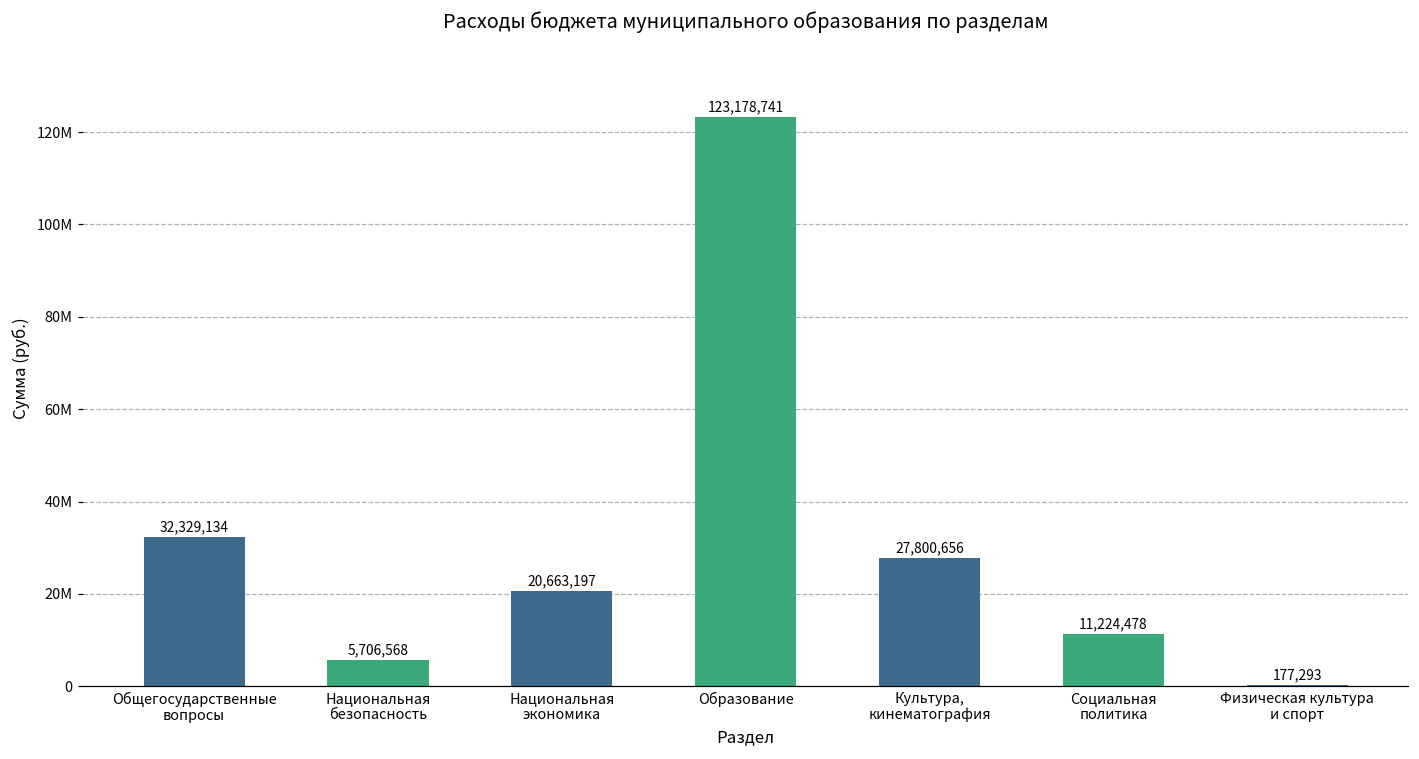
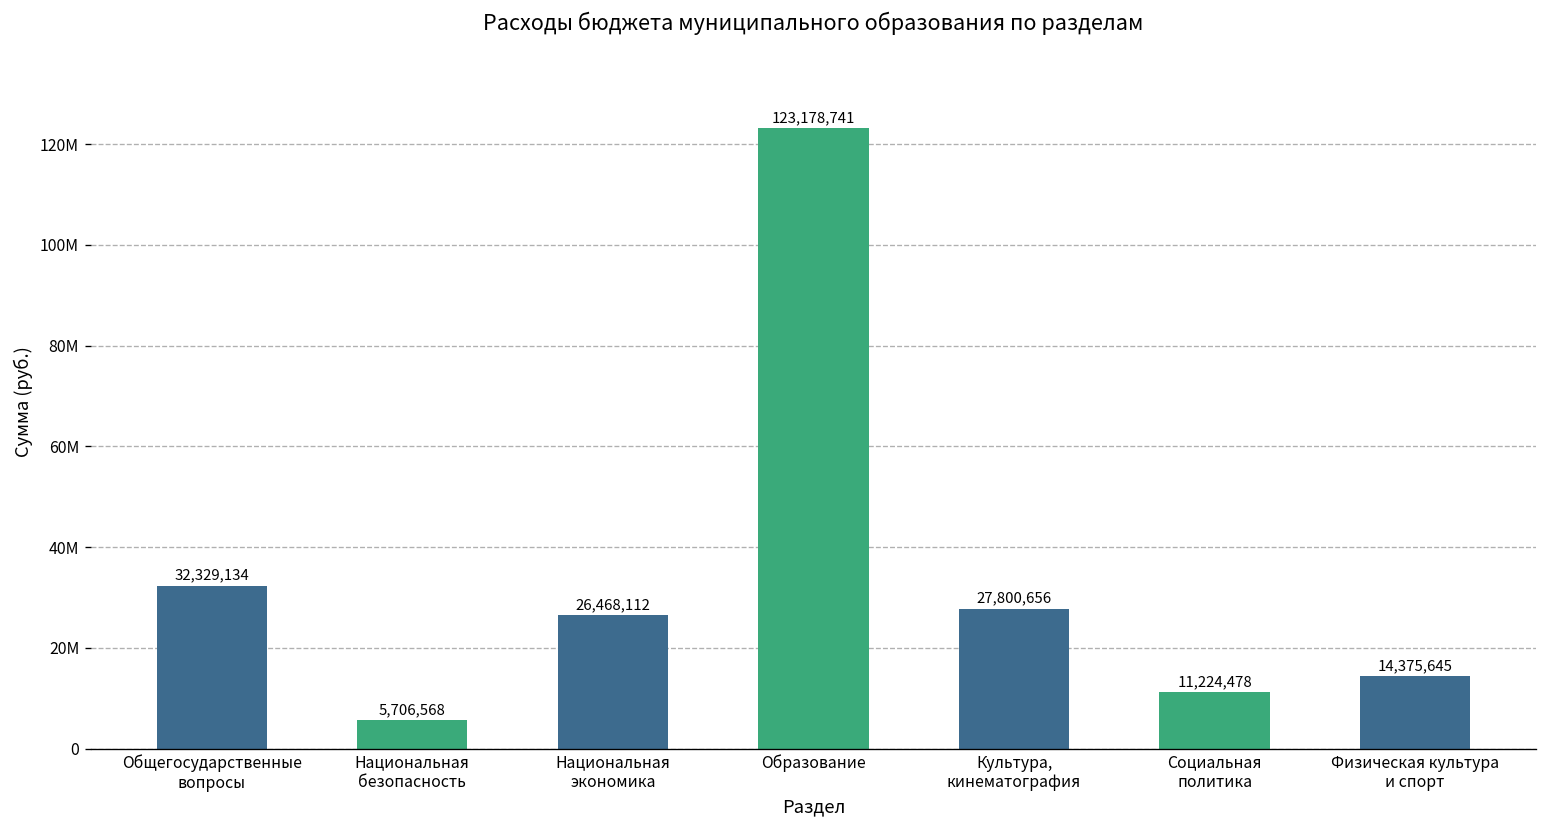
Национальная экономика: 20,663,197 -> 26,468,112
Физическая культура и спорт: 177,293 -> 14,375,645
